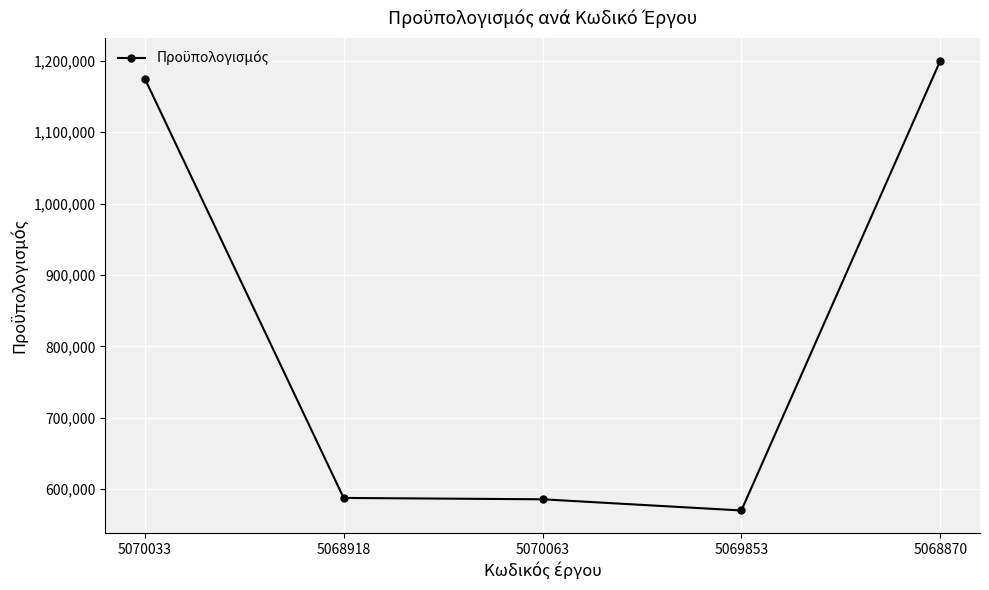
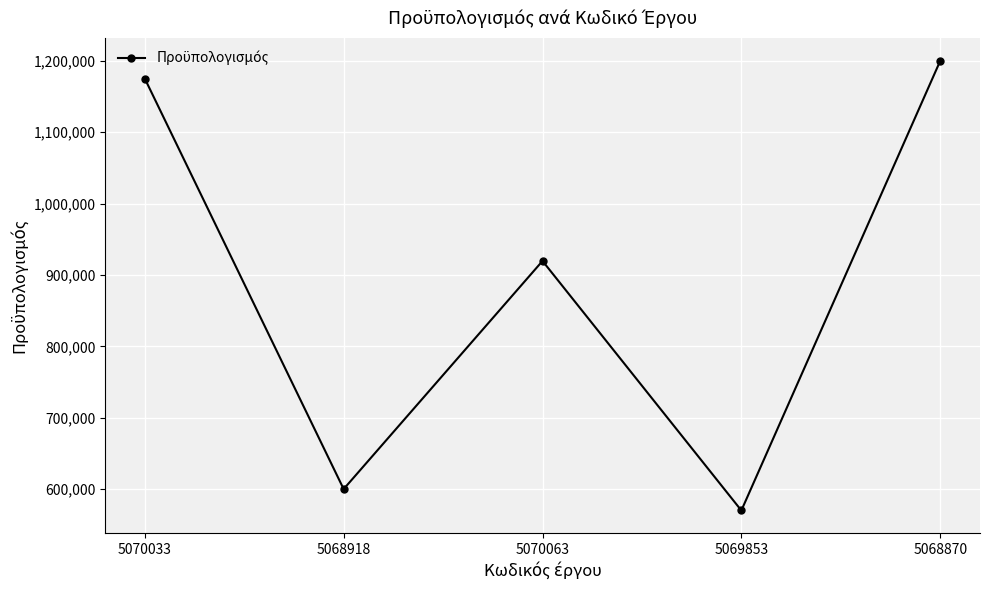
5068918: 590,000 -> 600,000
5070063: 590,000 -> 920,000
